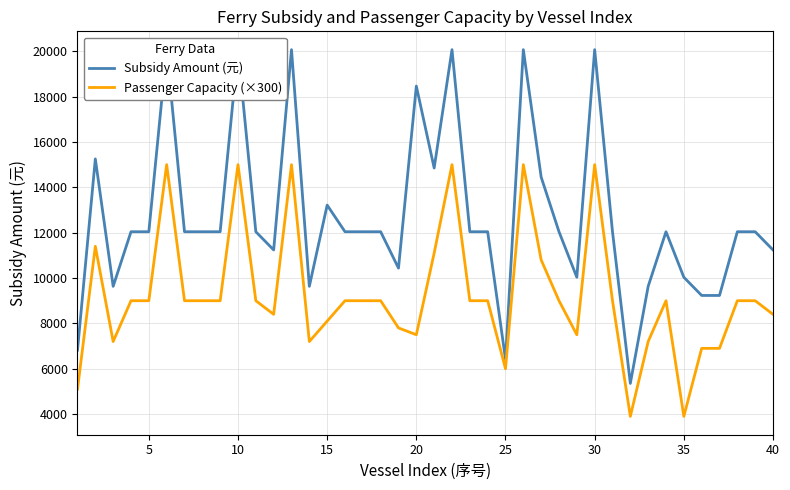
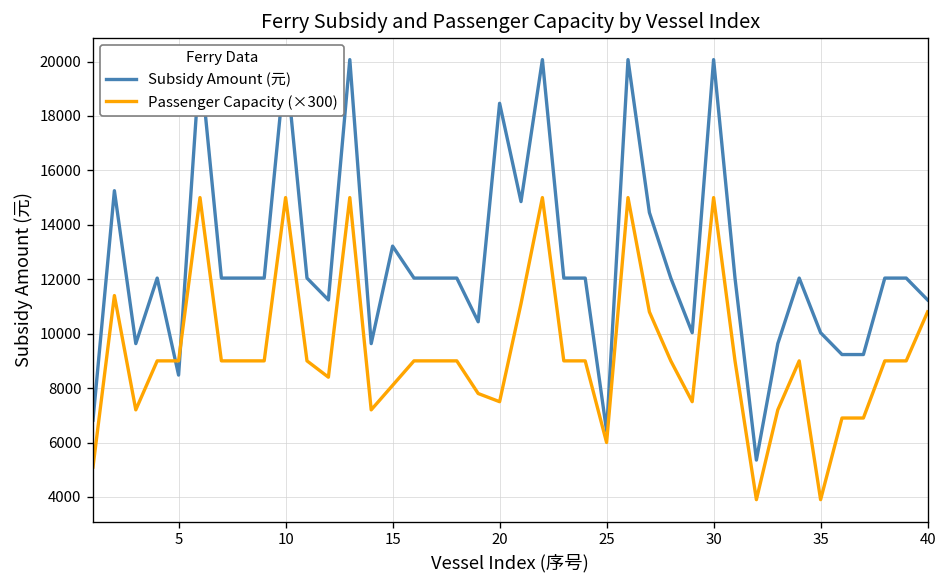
Subsidy Amount (元), 5: 12000 -> 8500
Passenger Capacity (×300), 40: 8400 -> 10800
